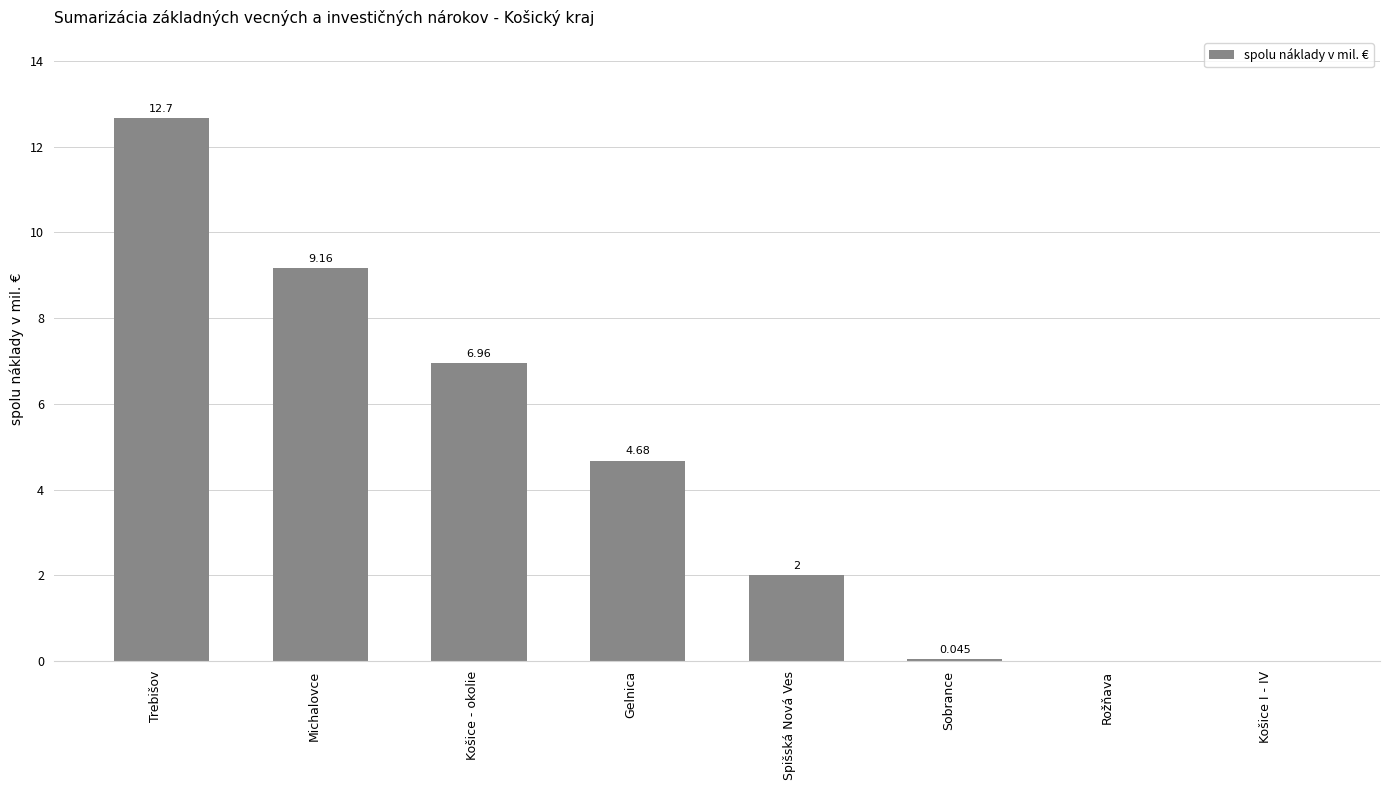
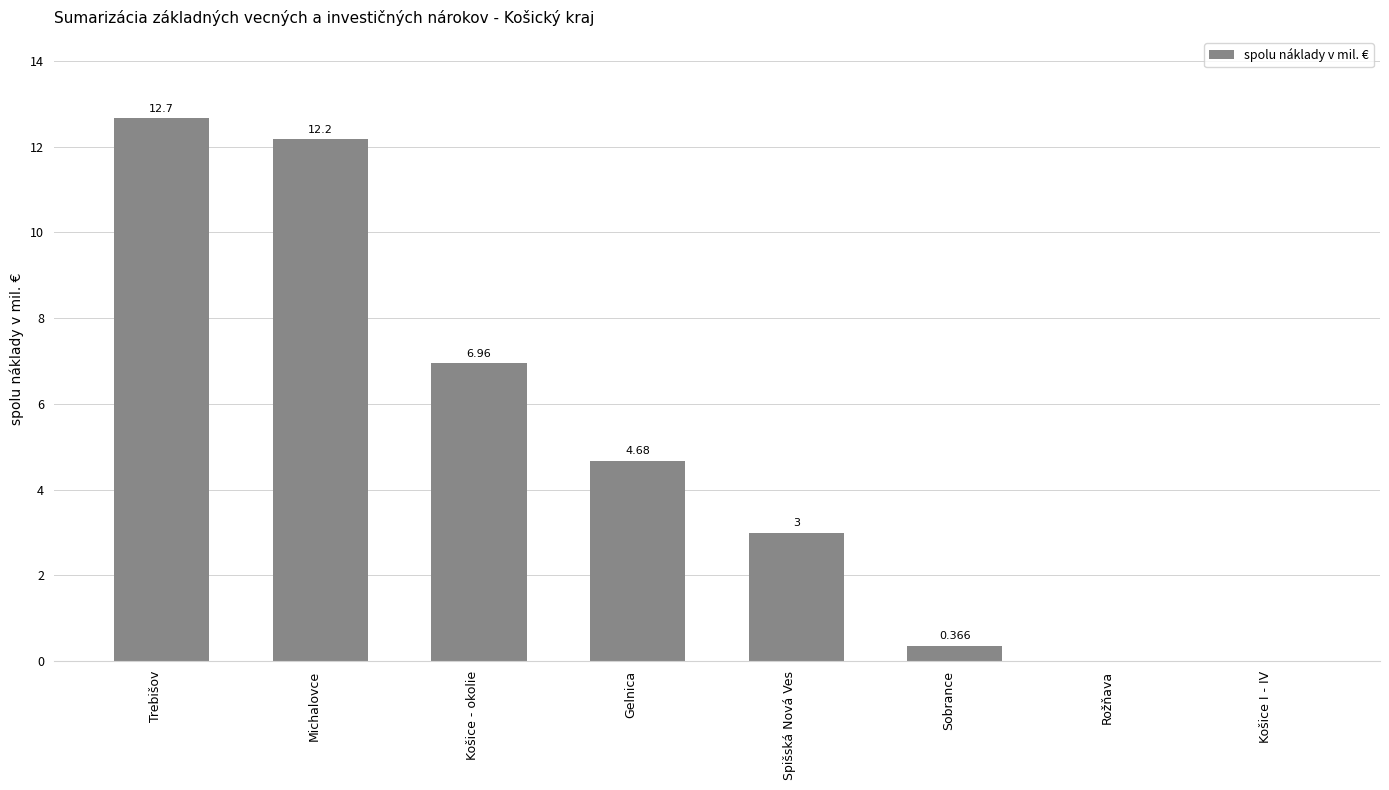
Michalovce: 9.16 -> 12.2
Spišská Nová Ves: 2 -> 3
Sobrance: 0.045 -> 0.366
